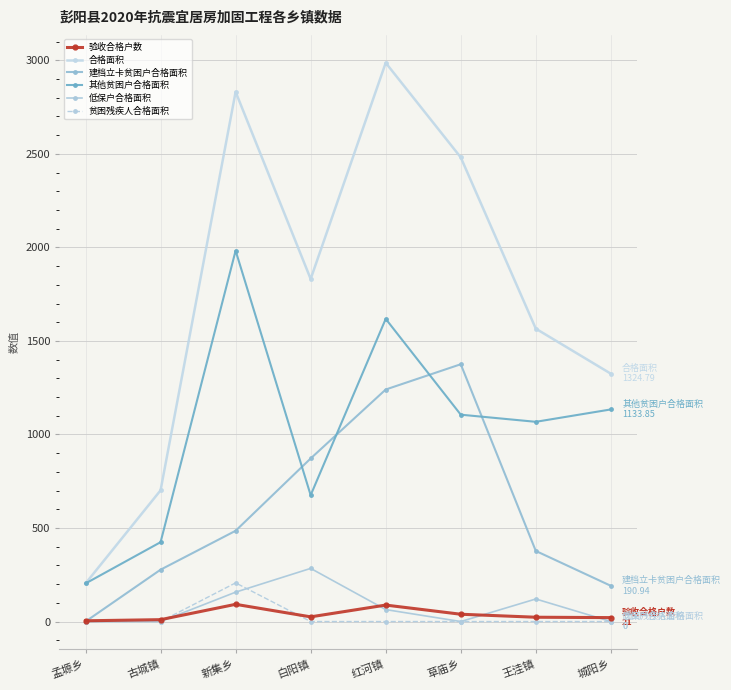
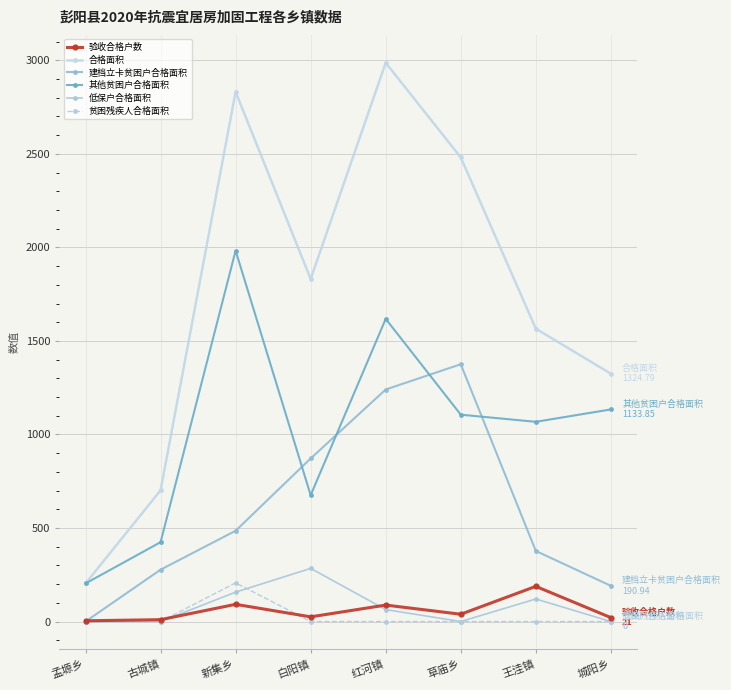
验收合格户数, 王洼镇: 20 -> 190
